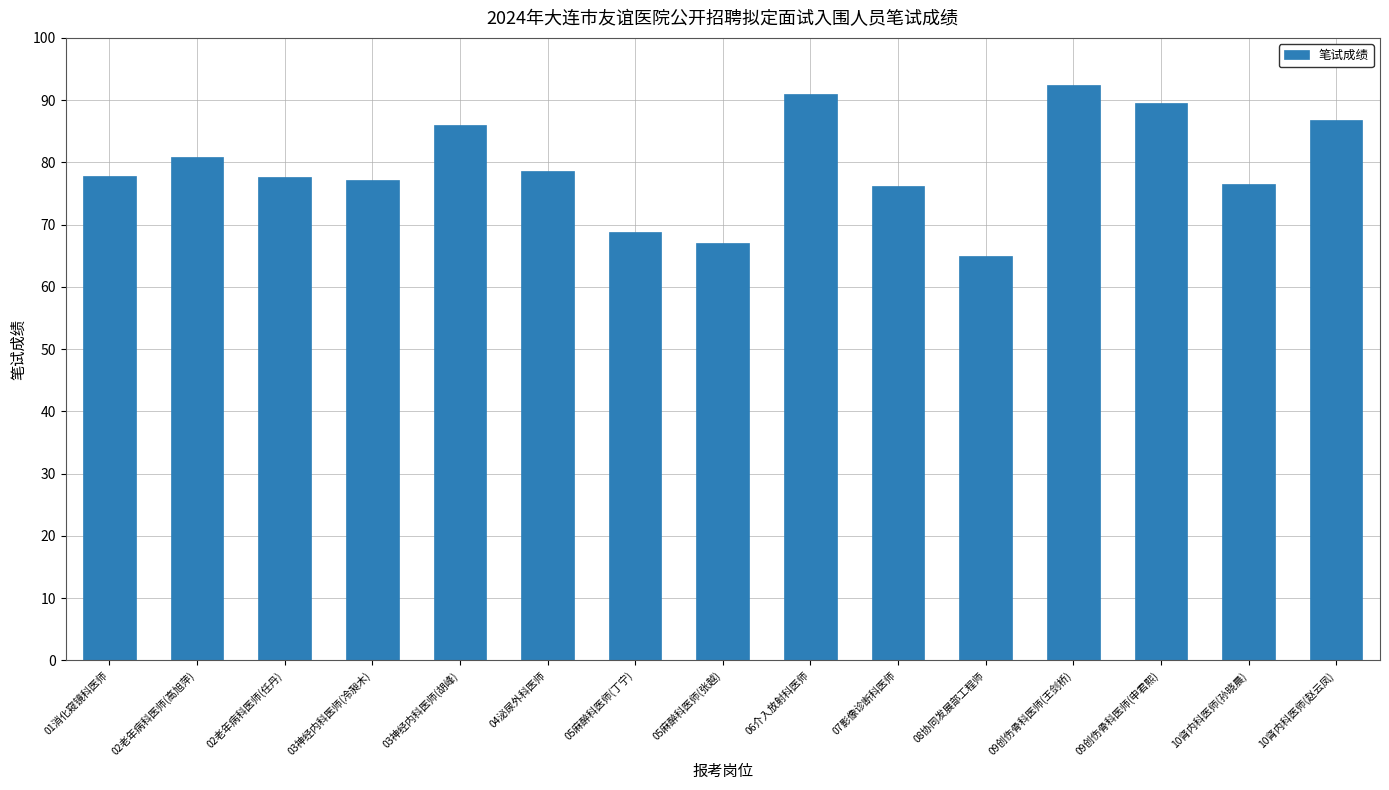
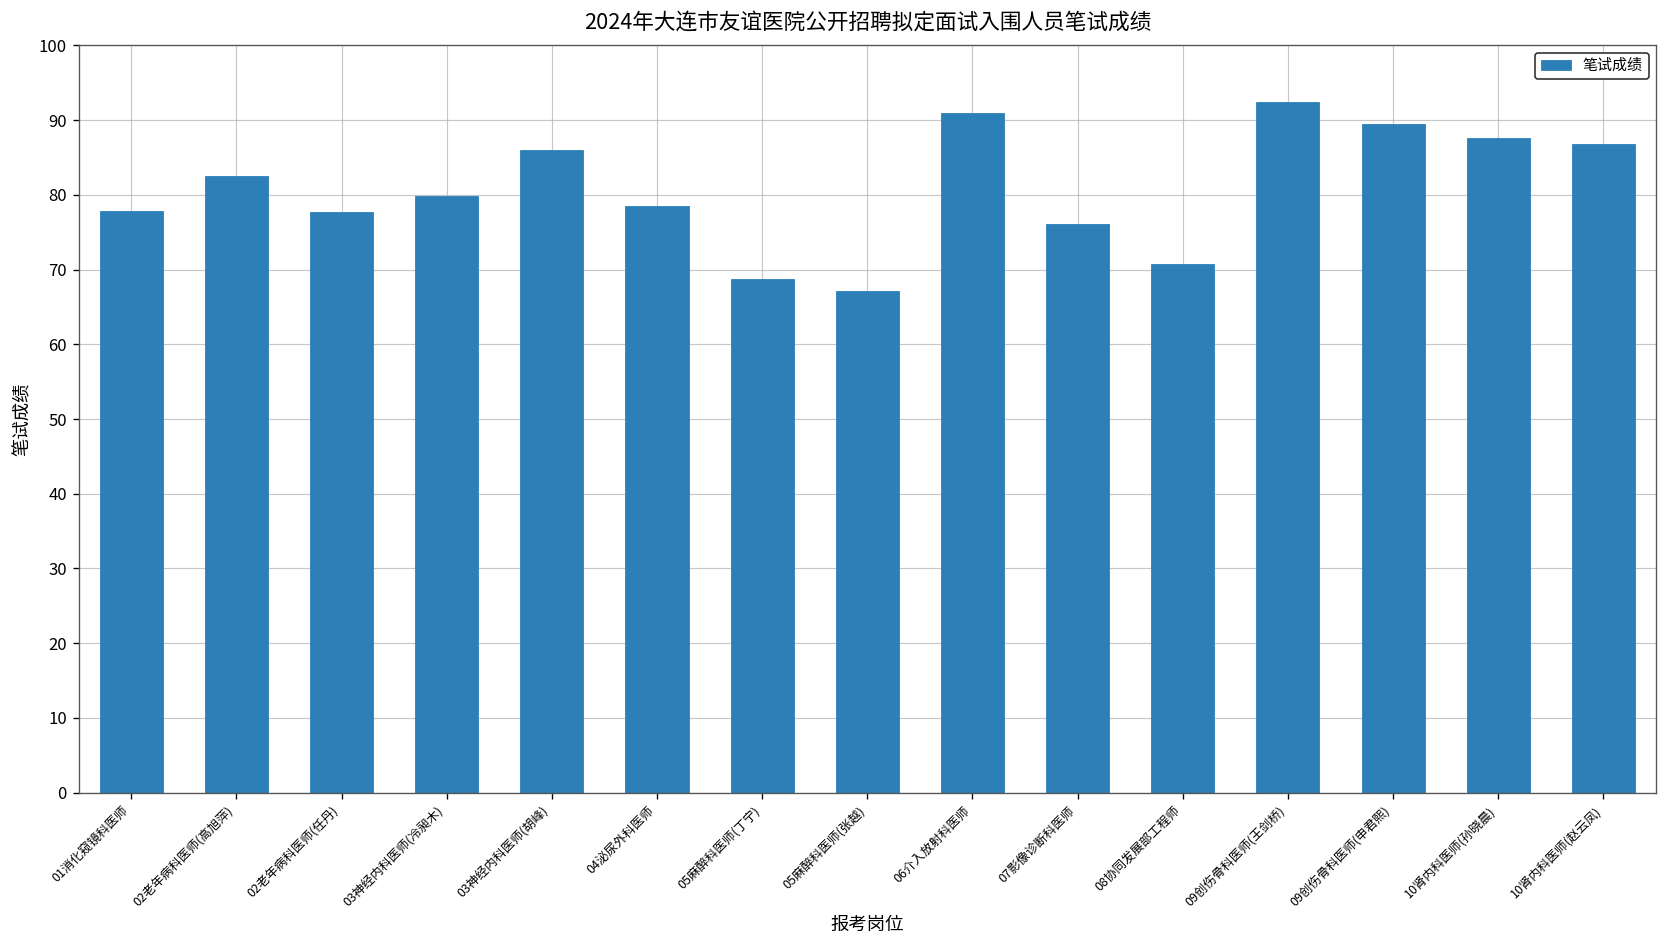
02老年病科医师(高旭萍): 81 -> 82
03神经内科医师(冷昶木): 77 -> 80
08协同发展部工程师: 65 -> 71
10肾内科医师(孙晓晨): 77 -> 88
